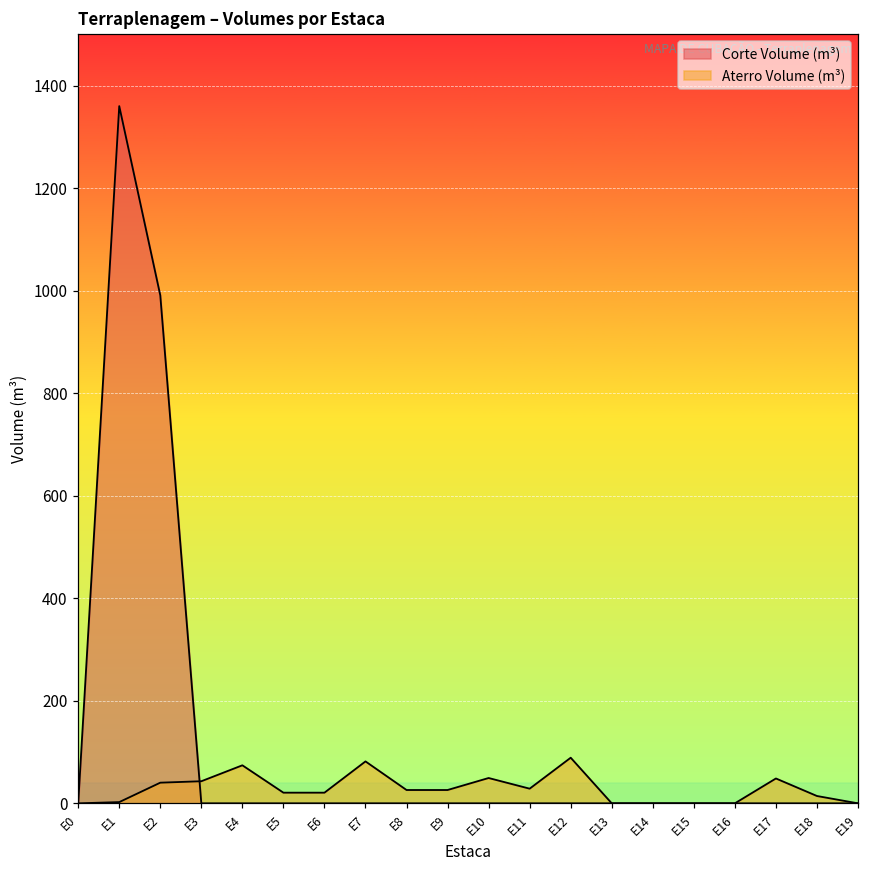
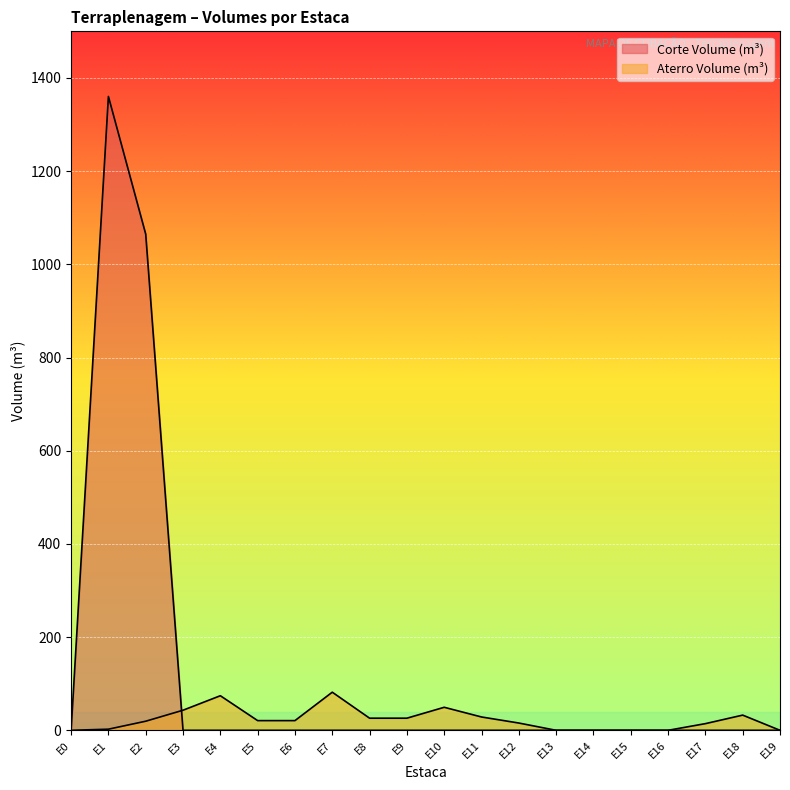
Corte Volume (m³), E2: 990 -> 1060
Aterro Volume (m³), E2: 40 -> 20
Aterro Volume (m³), E12: 90 -> 20
Aterro Volume (m³), E17: 50 -> 10
Aterro Volume (m³), E18: 10 -> 30
